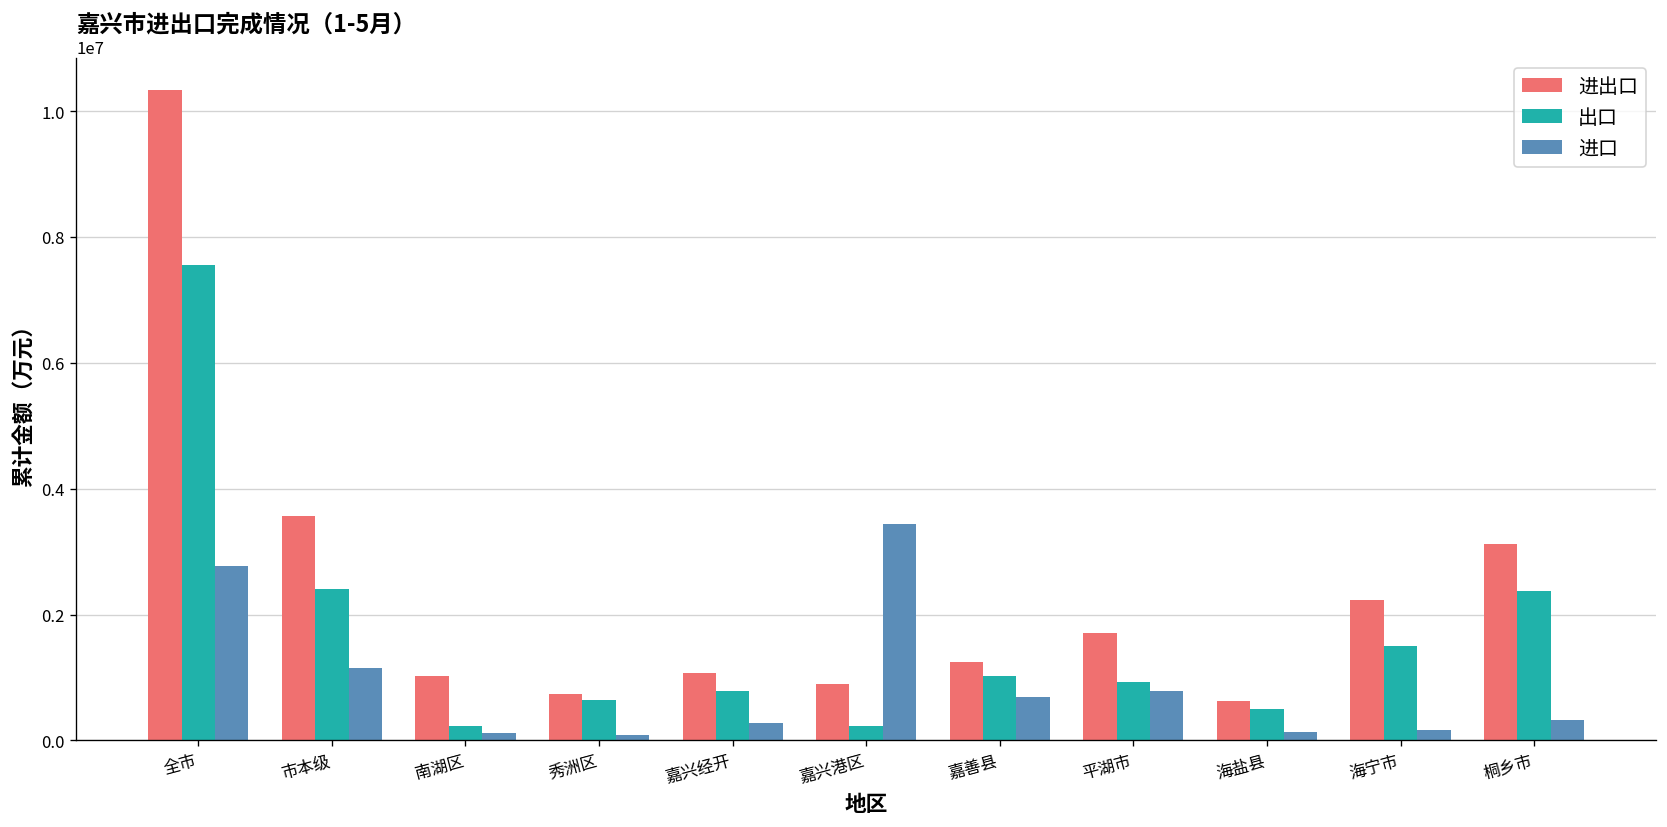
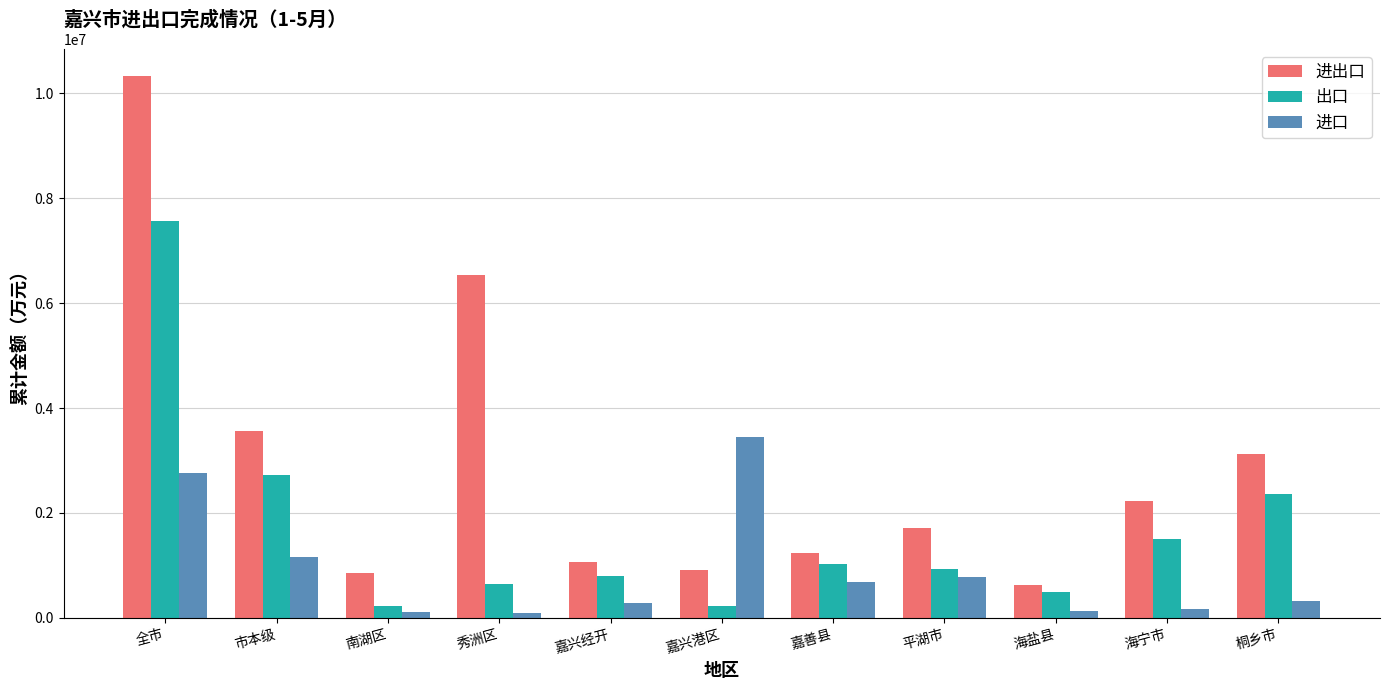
出口, 市本级: 2400000 -> 2700000
进出口, 南湖区: 1000000 -> 900000
进出口, 秀洲区: 700000 -> 6500000
